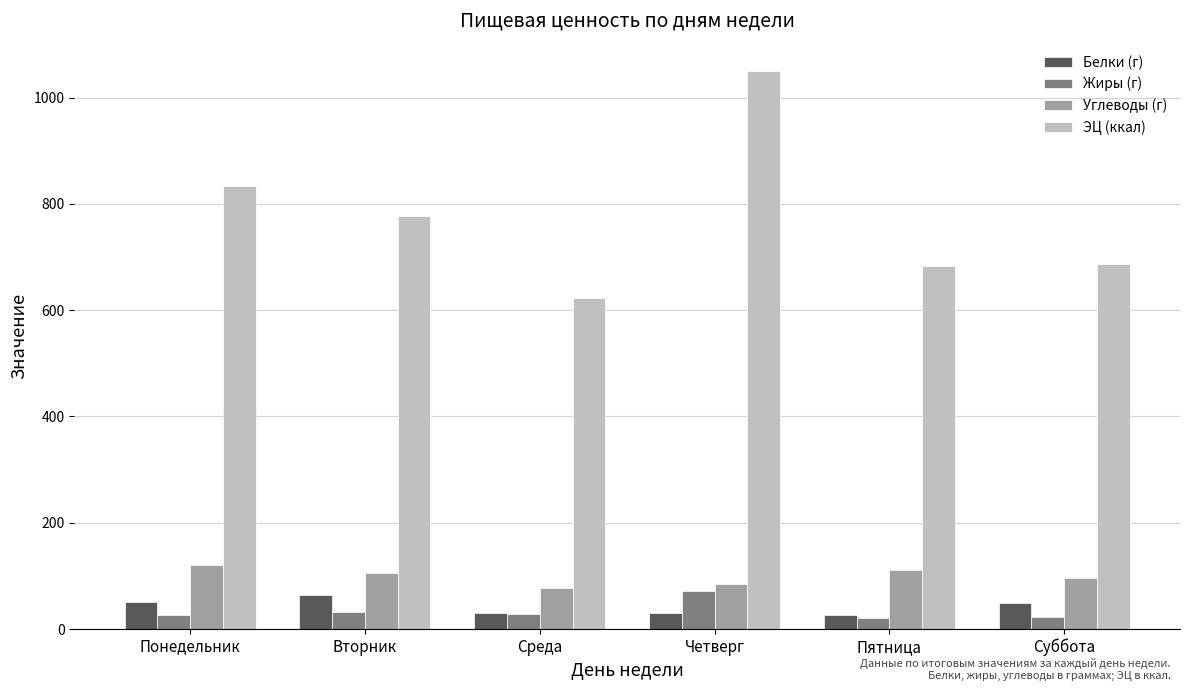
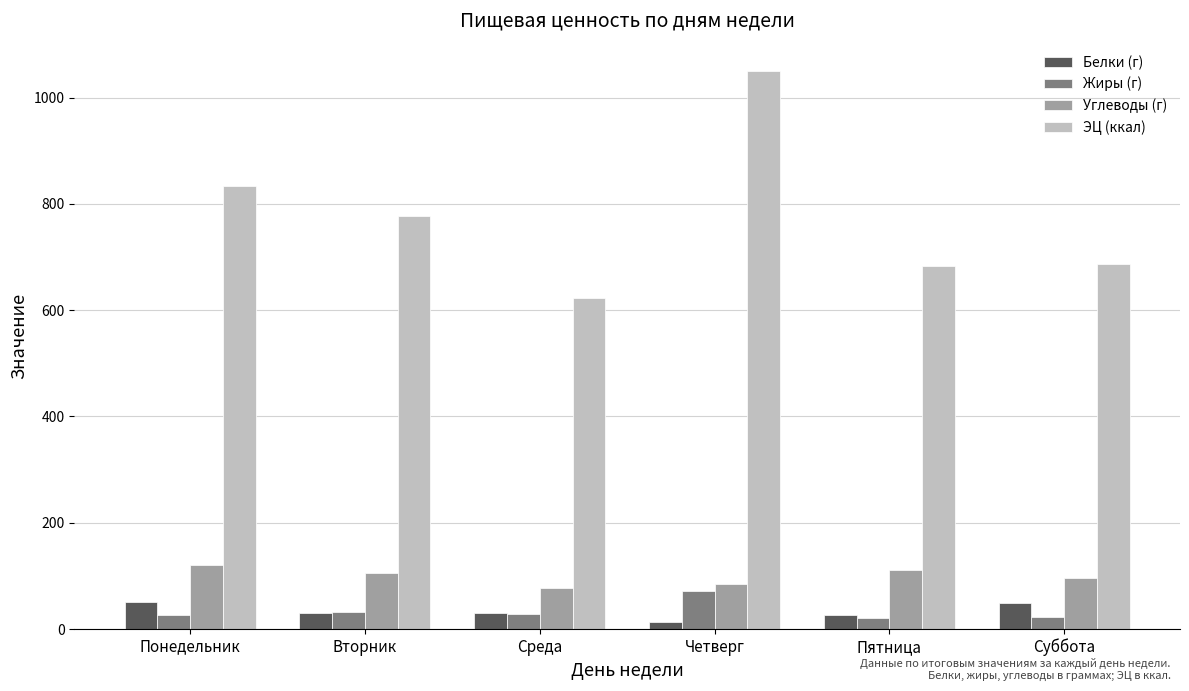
Белки (г), Вторник: 60 -> 30
Белки (г), Четверг: 30 -> 10
